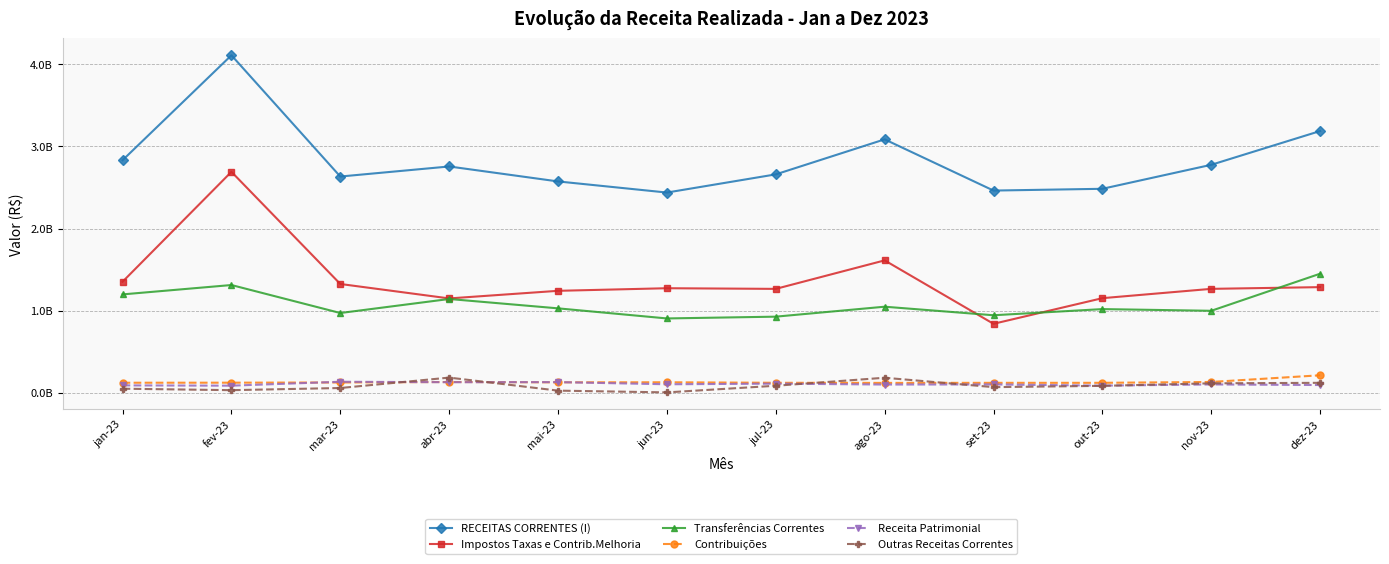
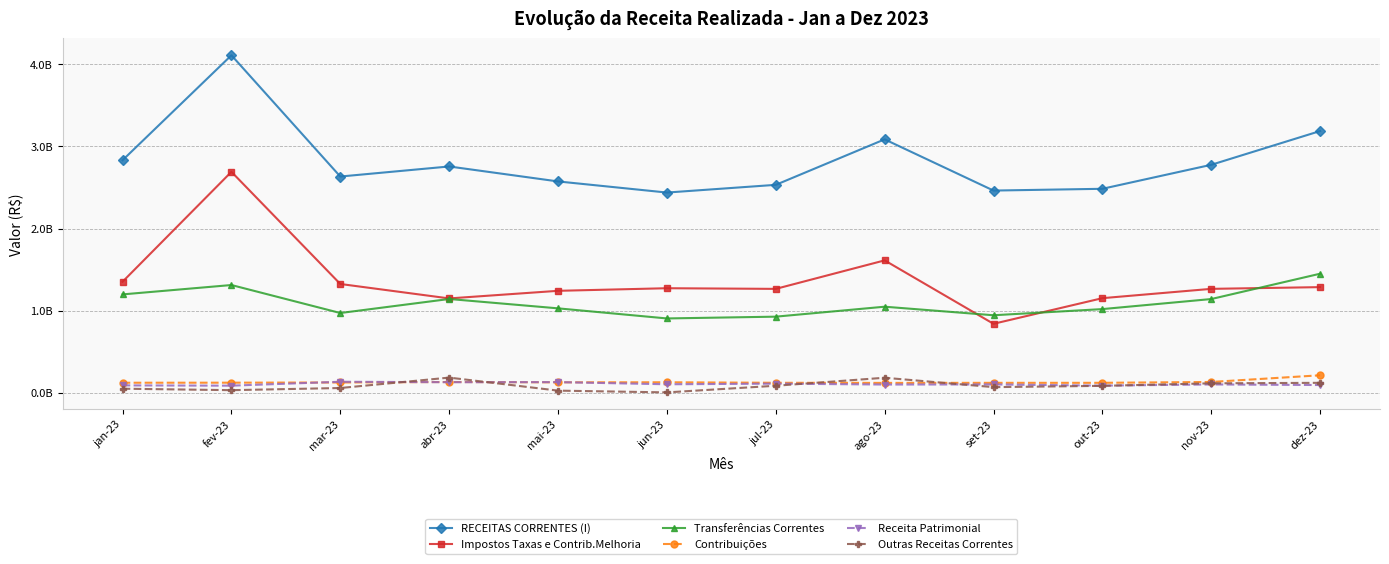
RECEITAS CORRENTES (I), jul-23: 2700000000 -> 2500000000
Transferências Correntes, nov-23: 1000000000 -> 1100000000
